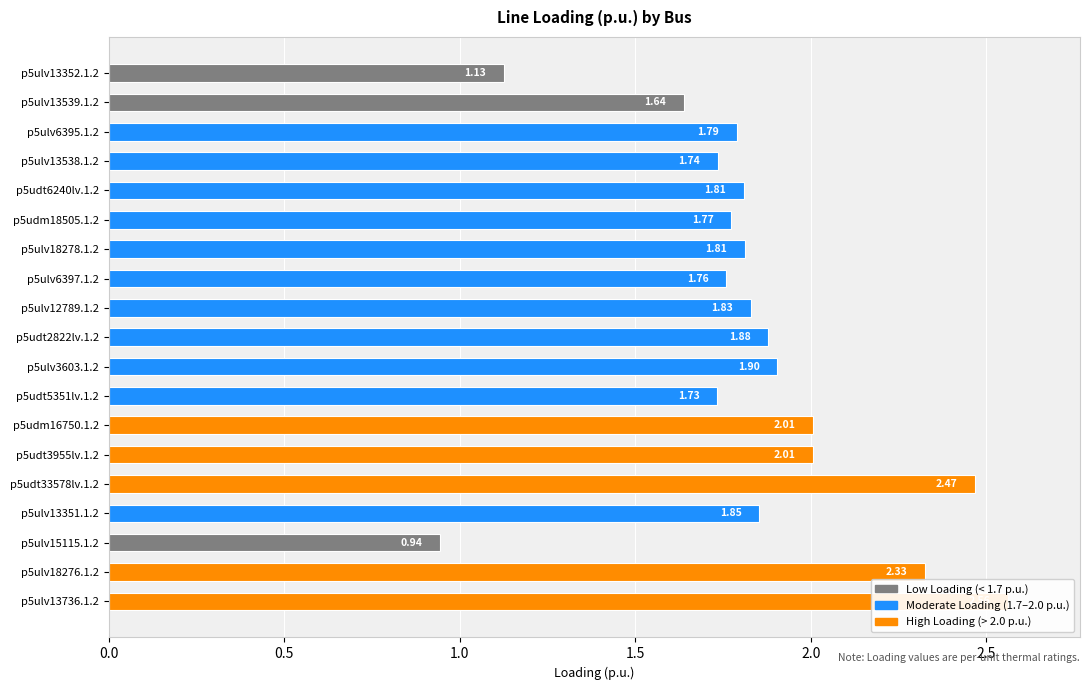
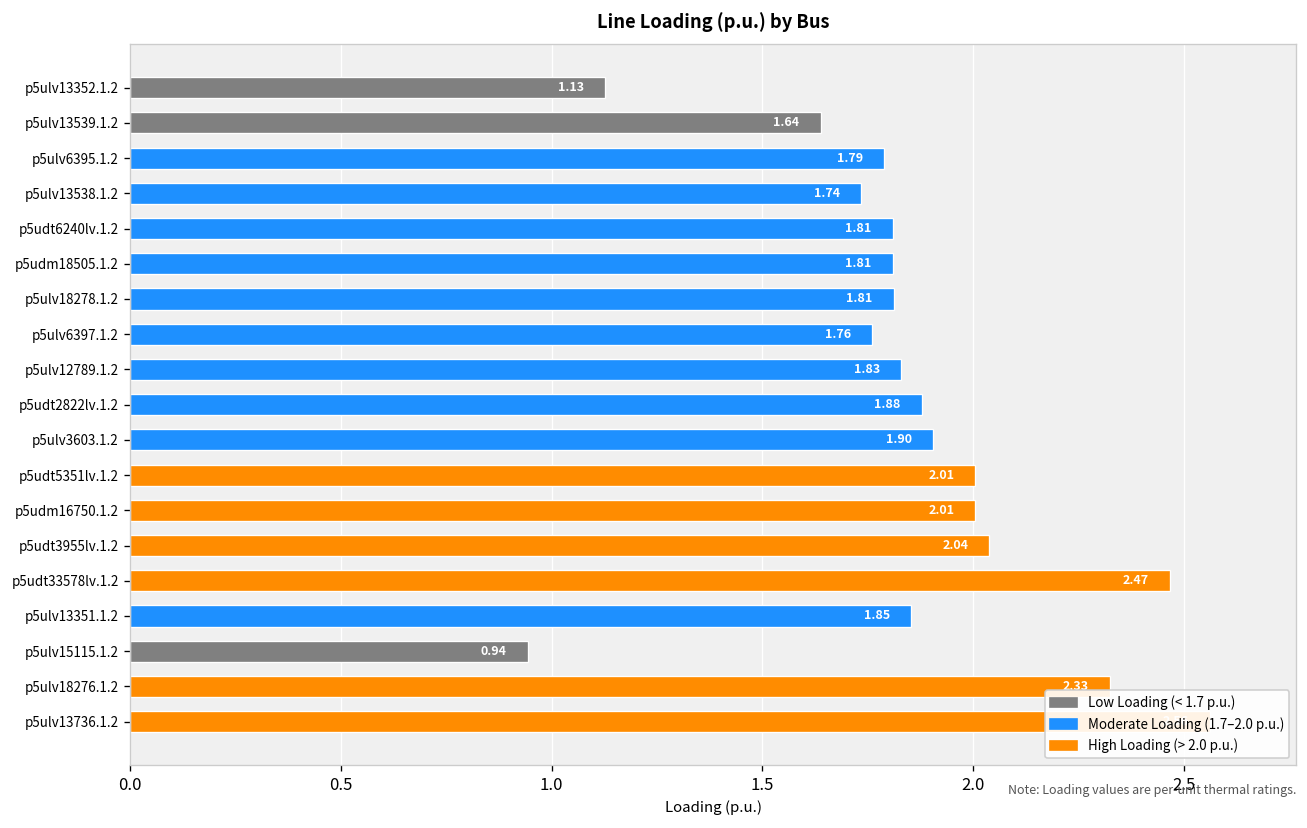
p5udm18505.1.2: 1.77 -> 1.81
p5udt5351lv.1.2: 1.73 -> 2.01
p5udt3955lv.1.2: 2.01 -> 2.04
